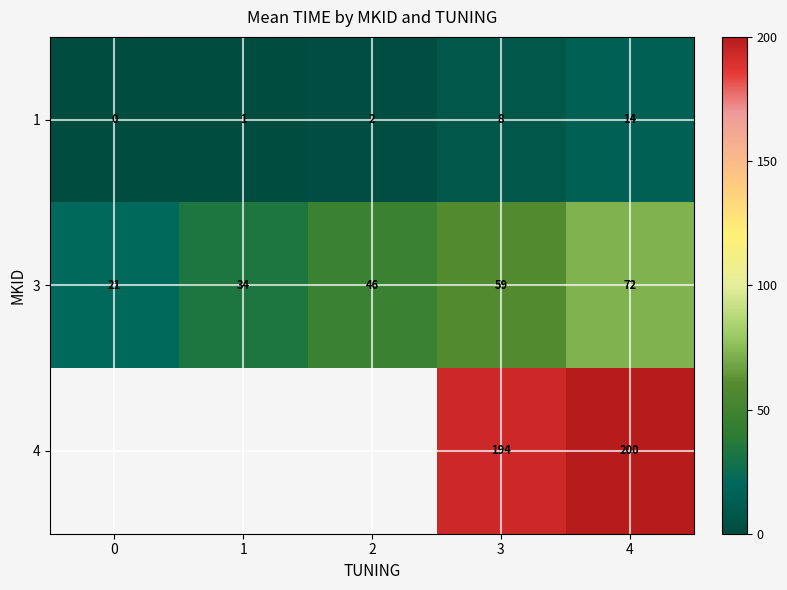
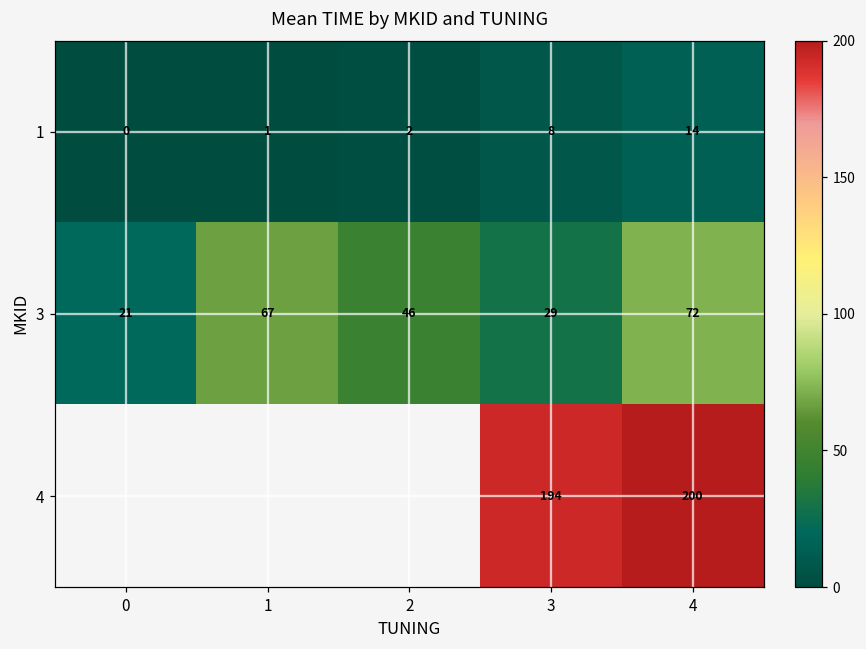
3, 1: 34 -> 67
3, 3: 59 -> 29
